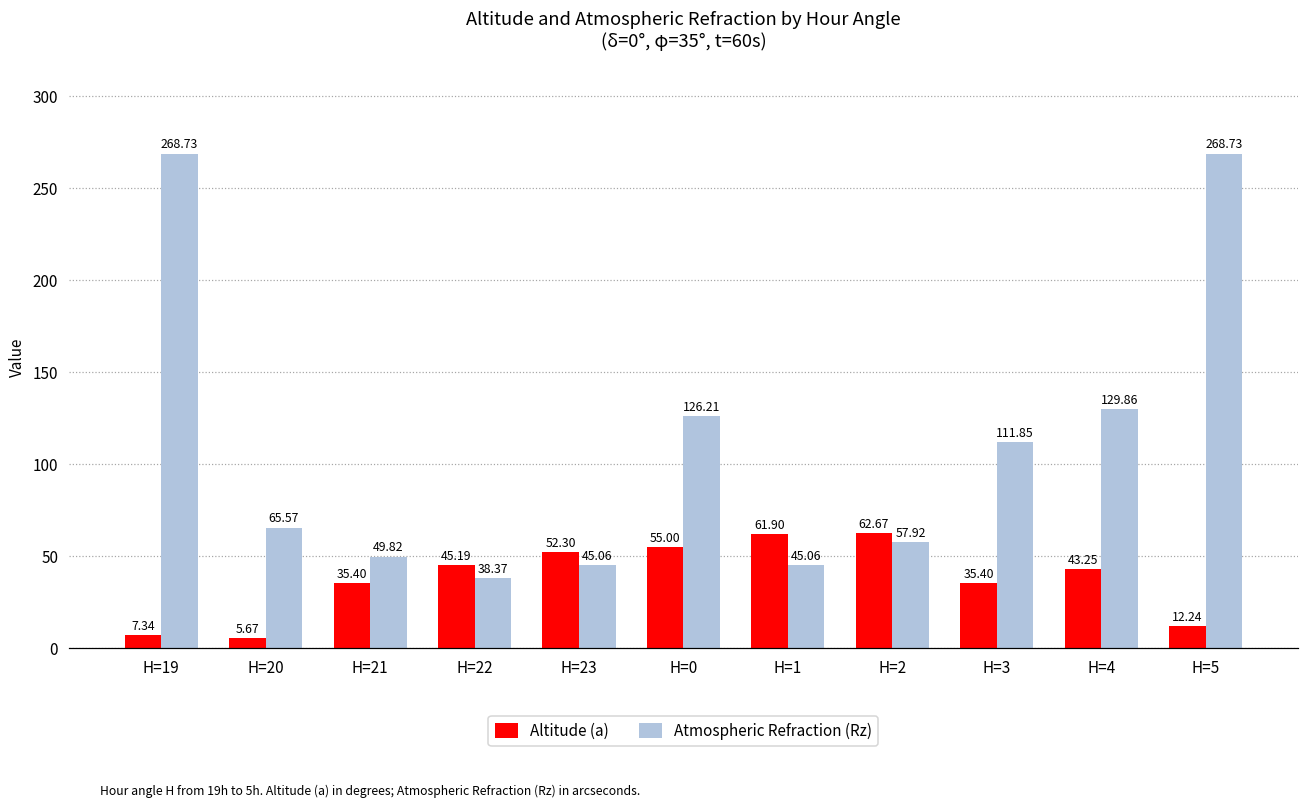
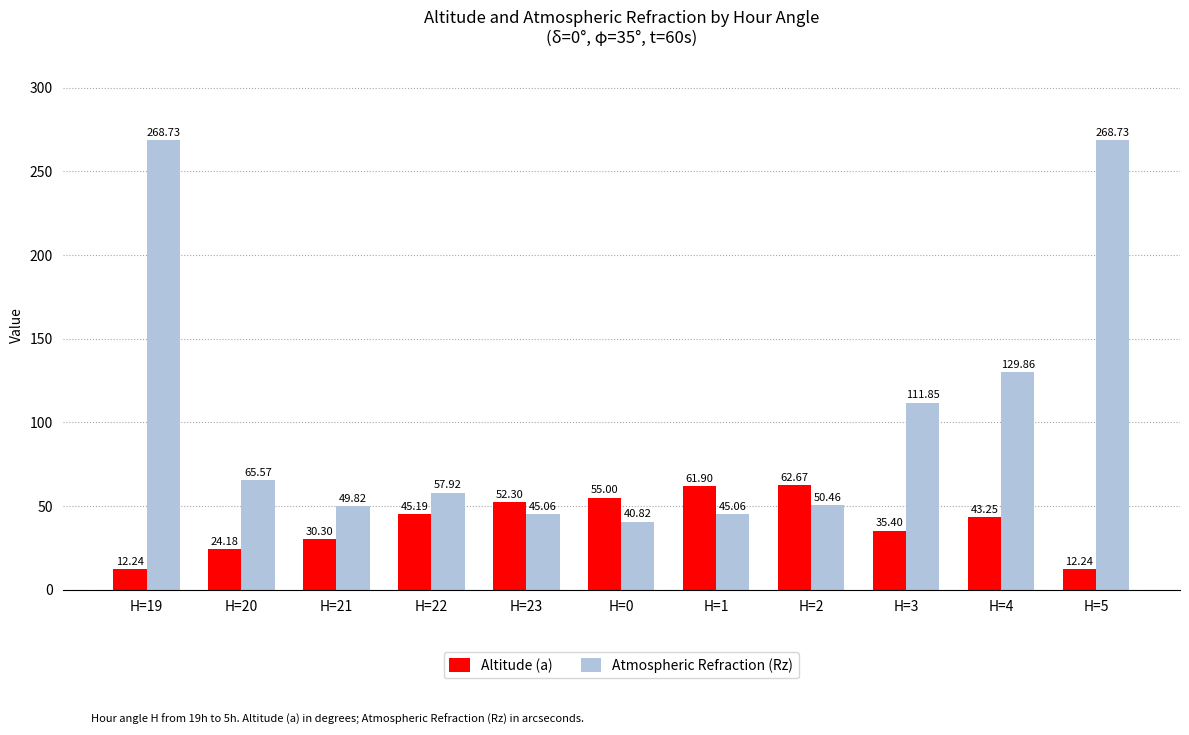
Altitude (a), H=19: 7.34 -> 12.24
Altitude (a), H=20: 5.67 -> 24.18
Altitude (a), H=21: 35.40 -> 30.30
Atmospheric Refraction (Rz), H=22: 38.37 -> 57.92
Atmospheric Refraction (Rz), H=0: 126.21 -> 40.82
Atmospheric Refraction (Rz), H=2: 57.92 -> 50.46
